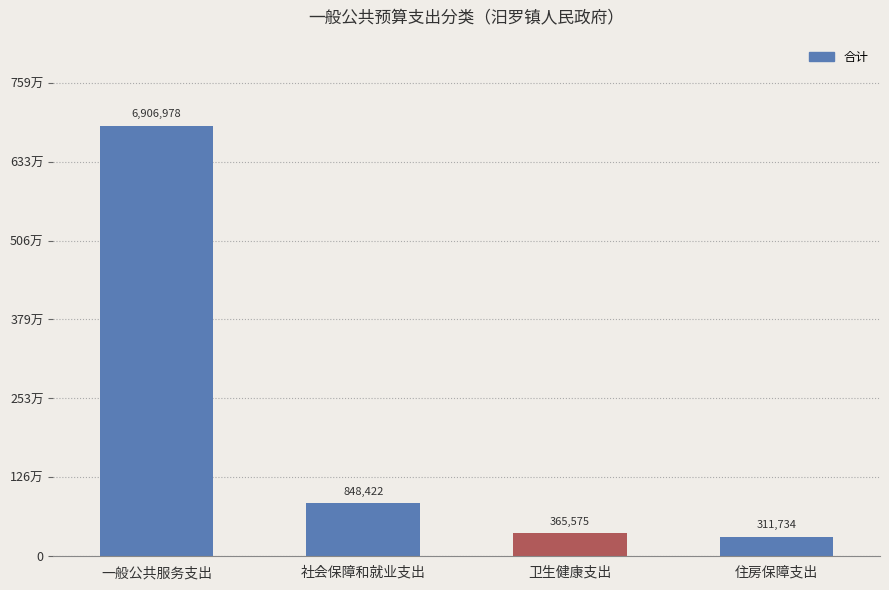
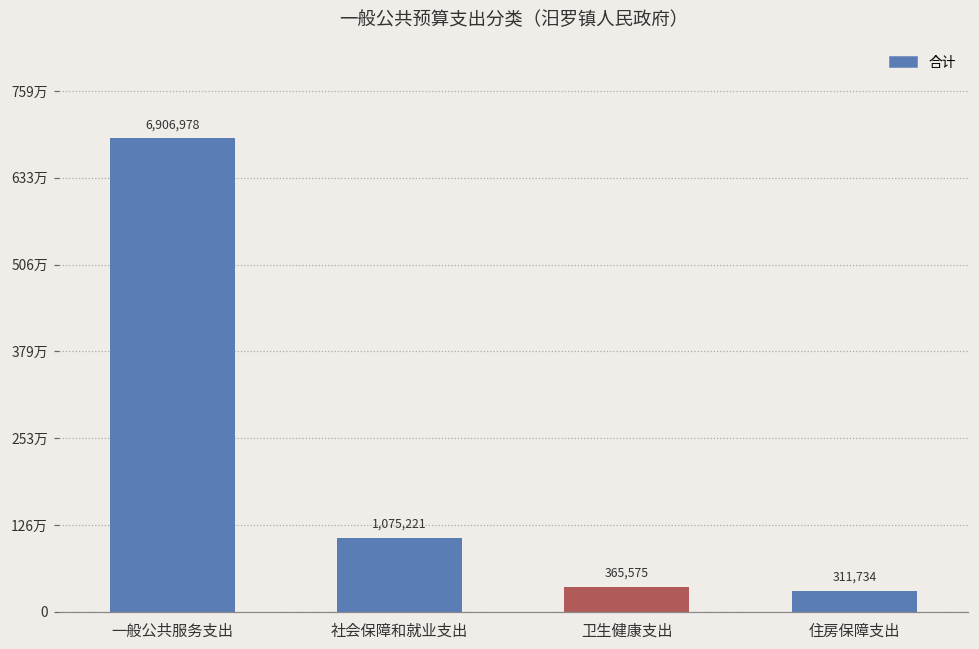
社会保障和就业支出: 848,422 -> 1,075,221
